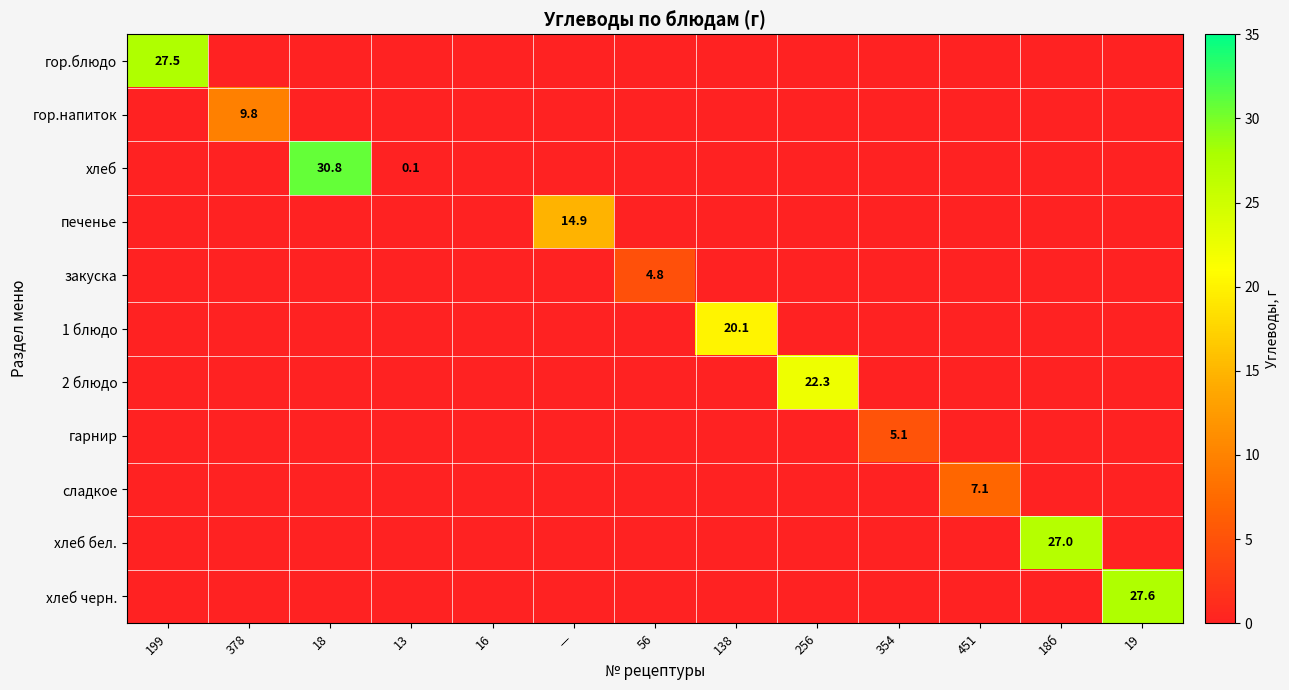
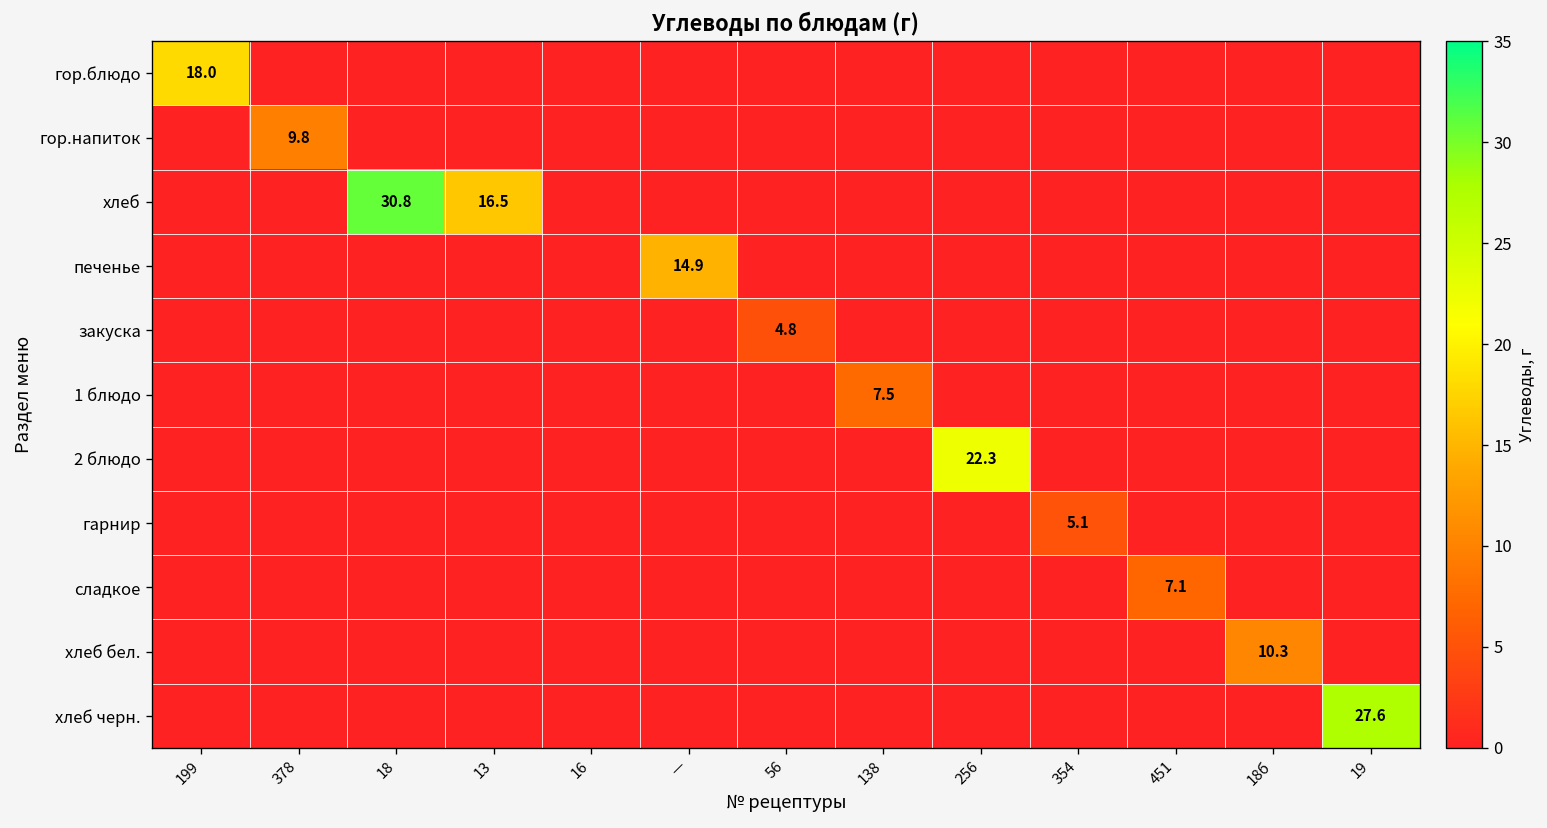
гор.блюдо, 199: 27.5 -> 18.0
хлеб, 13: 0.1 -> 16.5
1 блюдо, 138: 20.1 -> 7.5
хлеб бел., 18б: 27.0 -> 10.3
